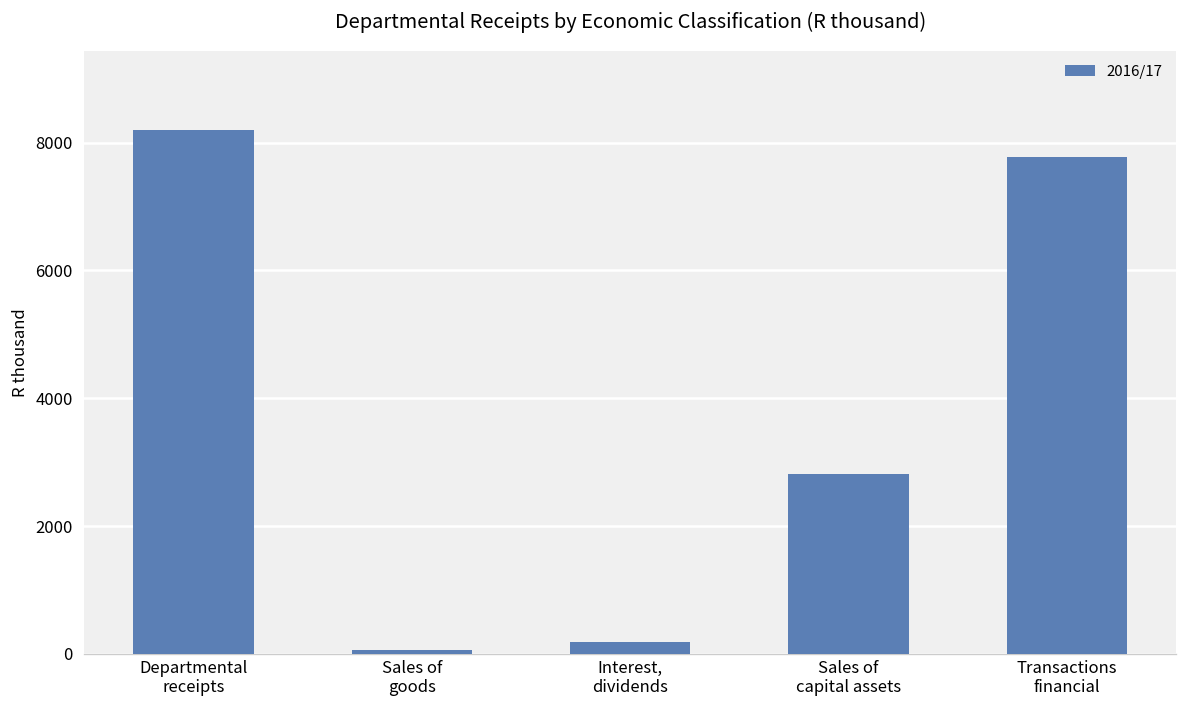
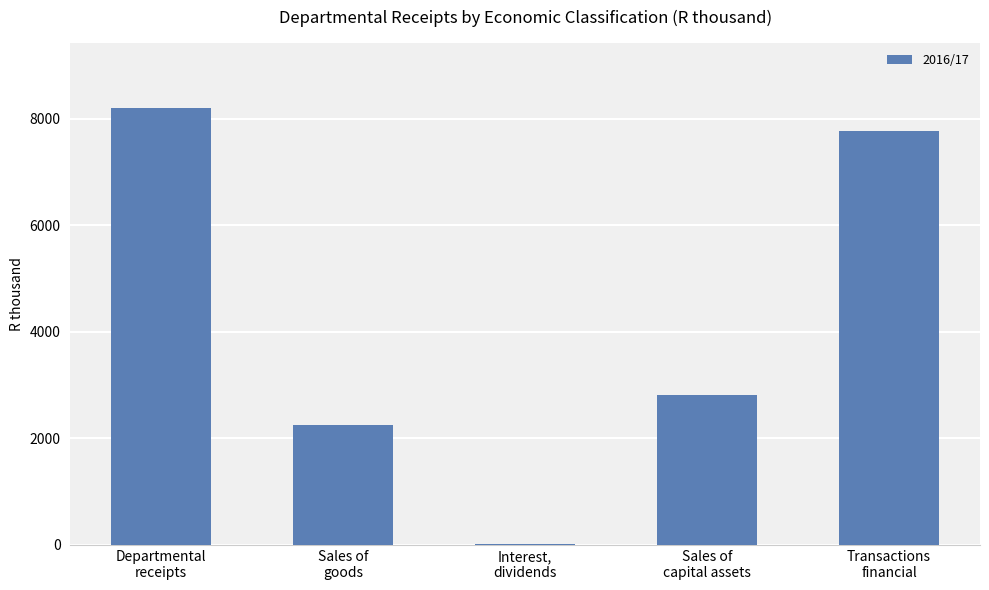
Sales of goods: 100 -> 2200
Interest, dividends: 200 -> 0
